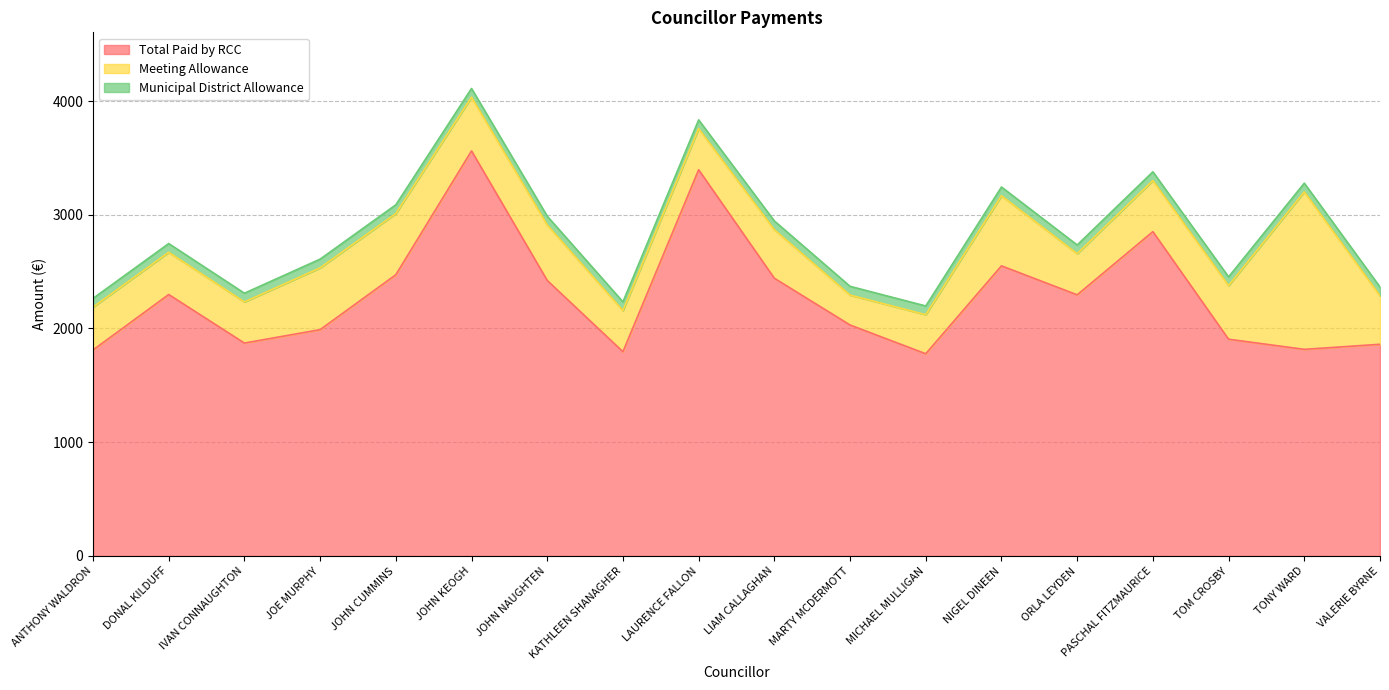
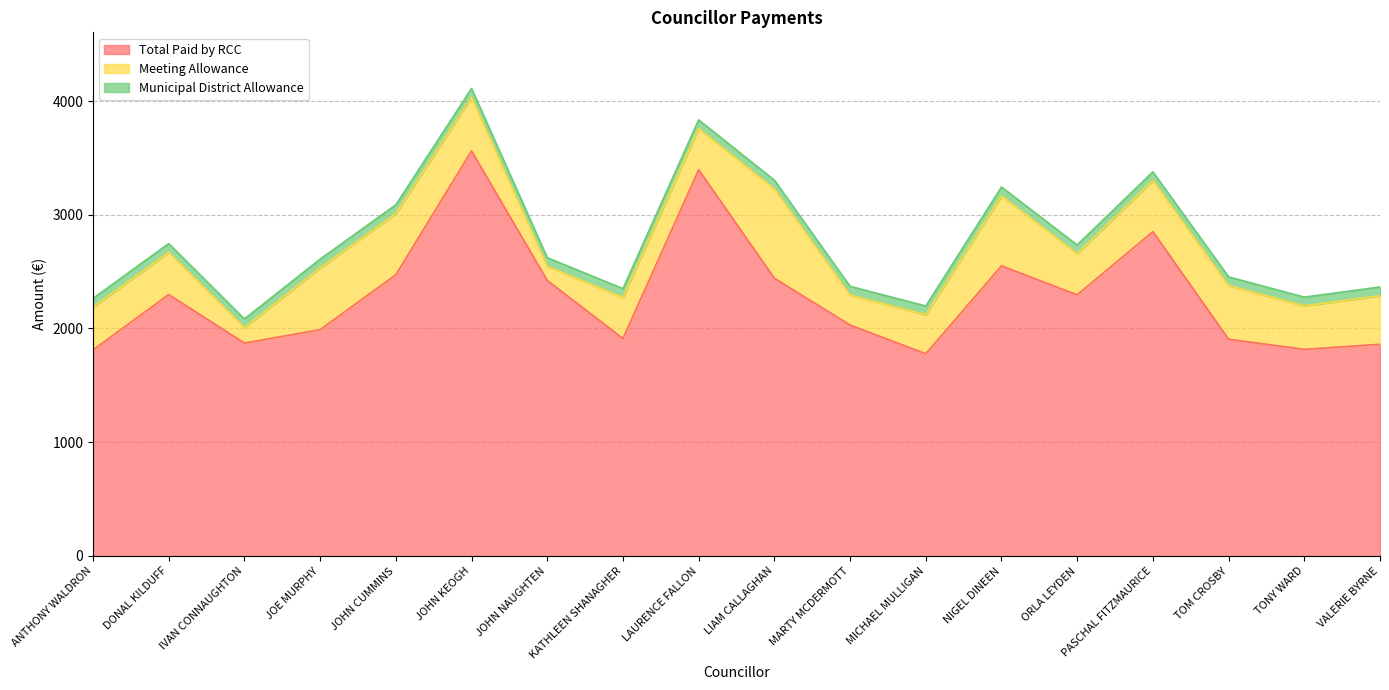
Meeting Allowance, IVAN CONNAUGHTON: 360 -> 140
Meeting Allowance, JOHN NAUGHTEN: 490 -> 120
Total Paid by RCC, KATHLEEN SHANAGHER: 1800 -> 1910
Meeting Allowance, LIAM CALLAGHAN: 430 -> 790
Meeting Allowance, TONY WARD: 1380 -> 380
